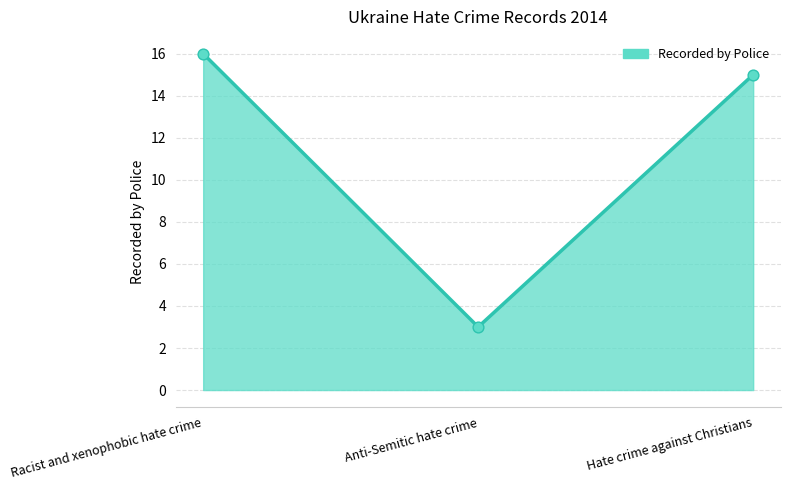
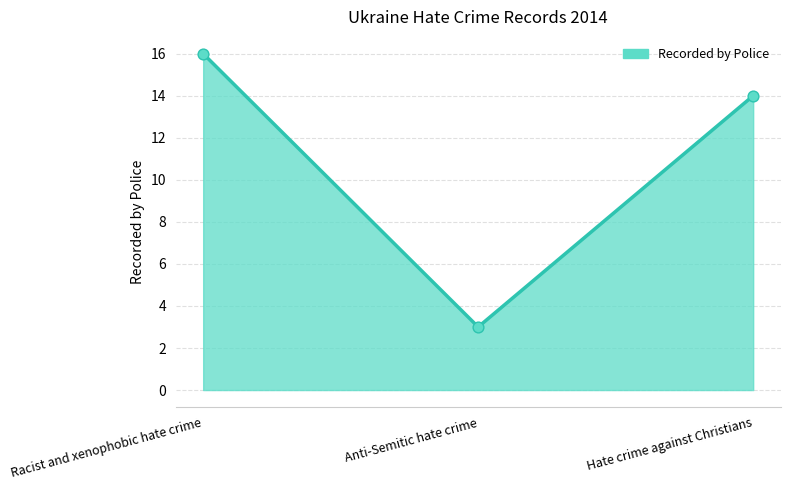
Hate crime against Christians: 15 -> 14
